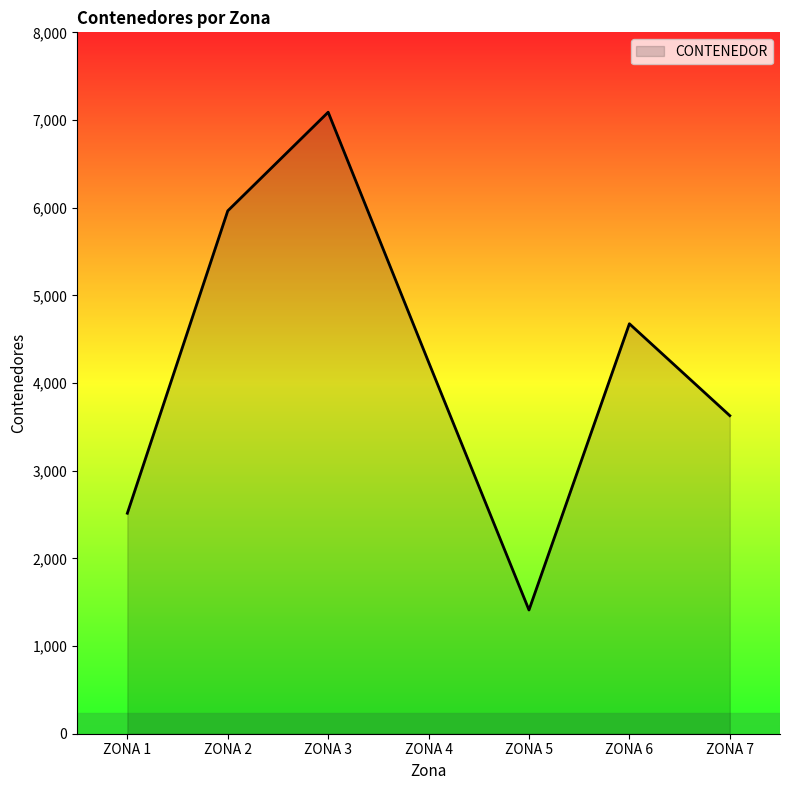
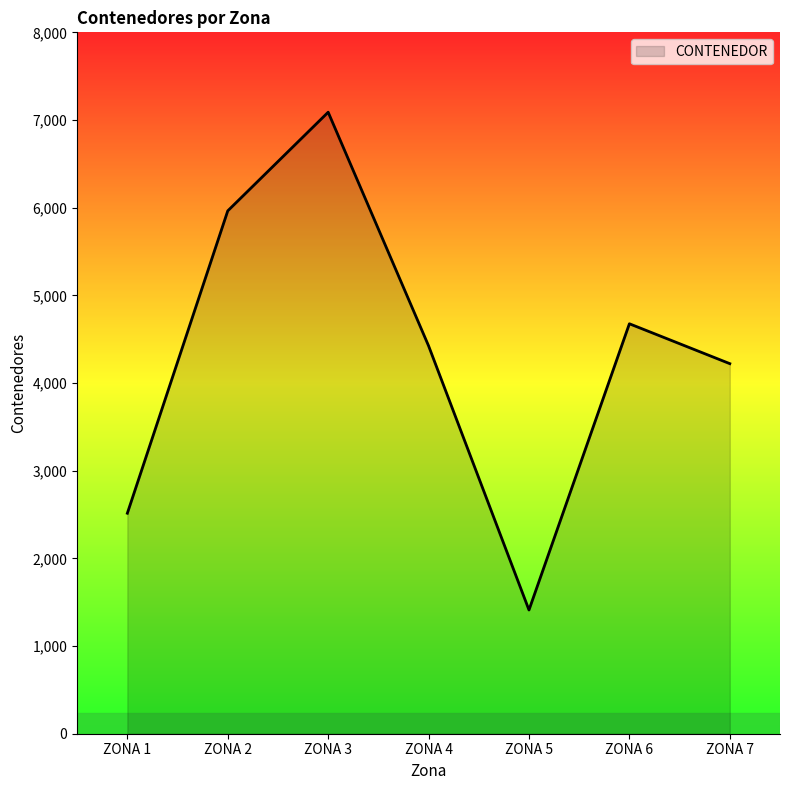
ZONA 4: 4,200 -> 4,400
ZONA 7: 3,600 -> 4,200
